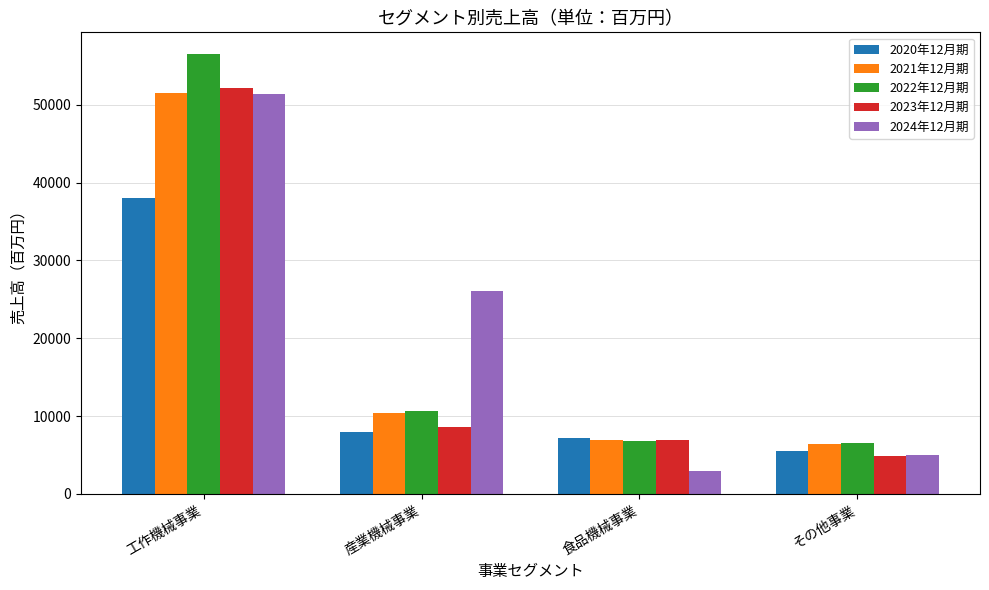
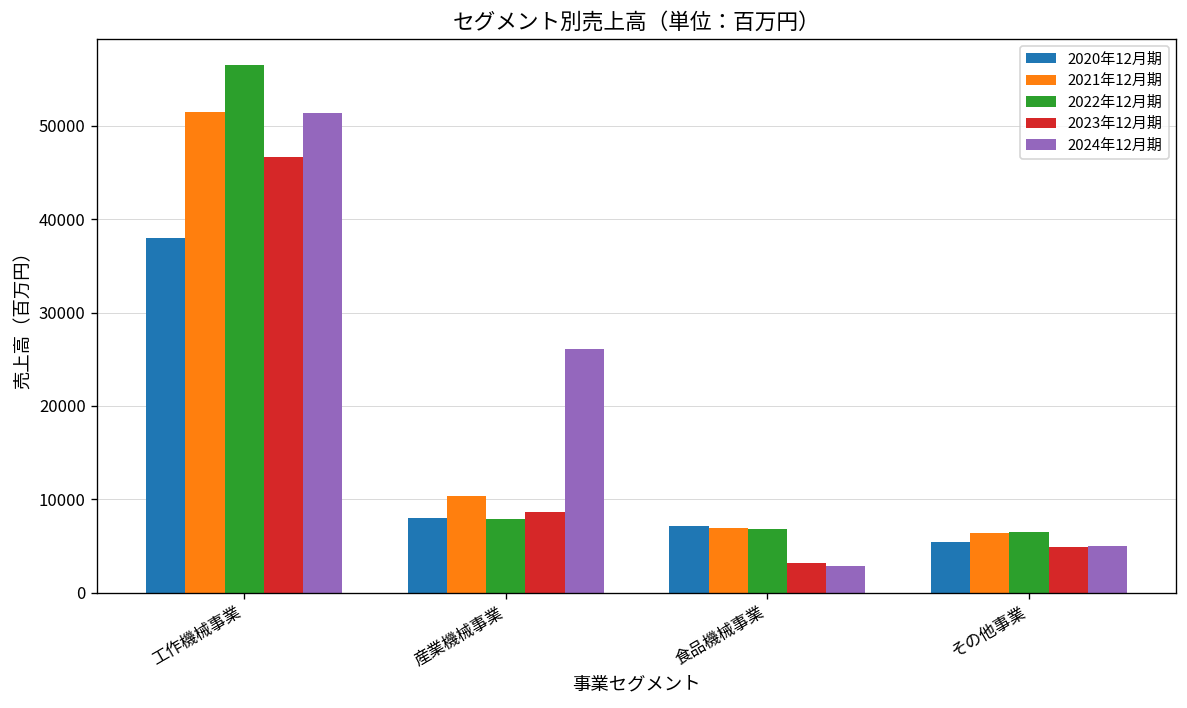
2023年12月期, 工作機械事業: 52000 -> 47000
2022年12月期, 産業機械事業: 11000 -> 8000
2023年12月期, 食品機械事業: 7000 -> 3000
